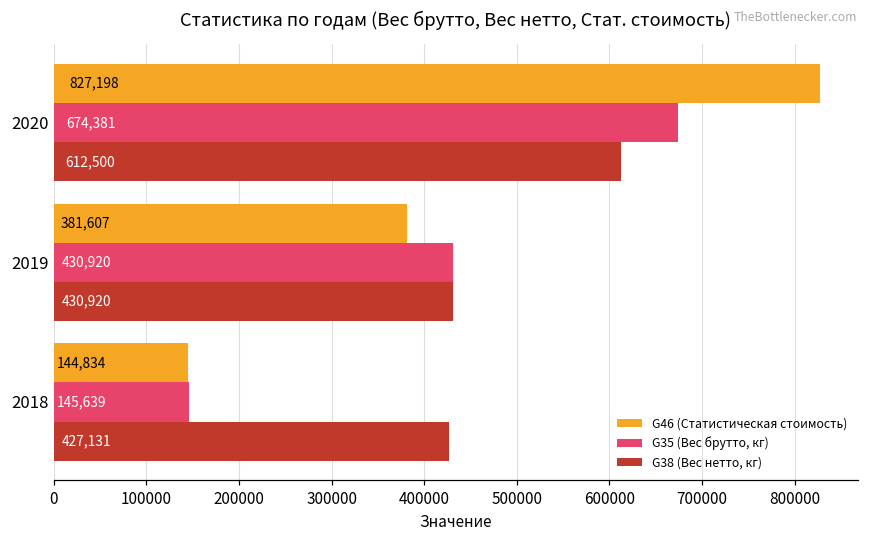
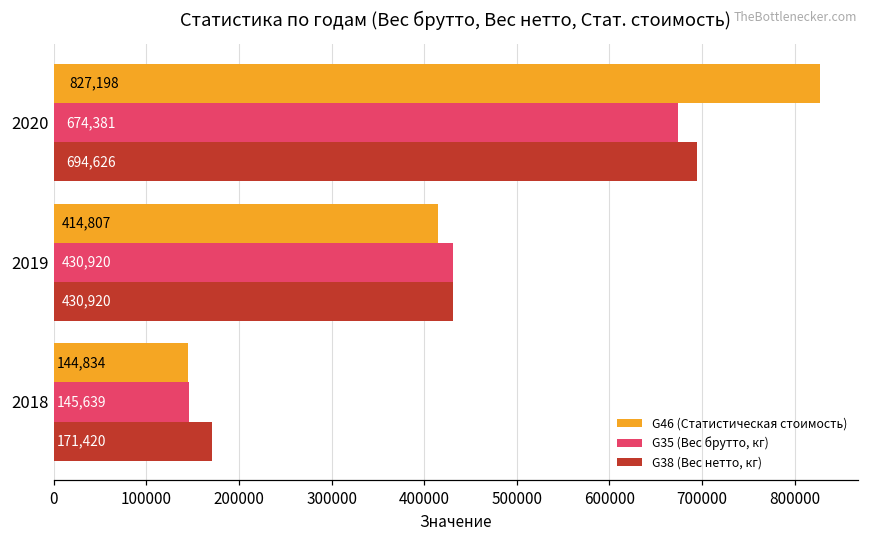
G38 (Вес нетто, кг), 2020: 612,500 -> 694,626
G46 (Статистическая стоимость), 2019: 381,607 -> 414,807
G38 (Вес нетто, кг), 2018: 427,131 -> 171,420
